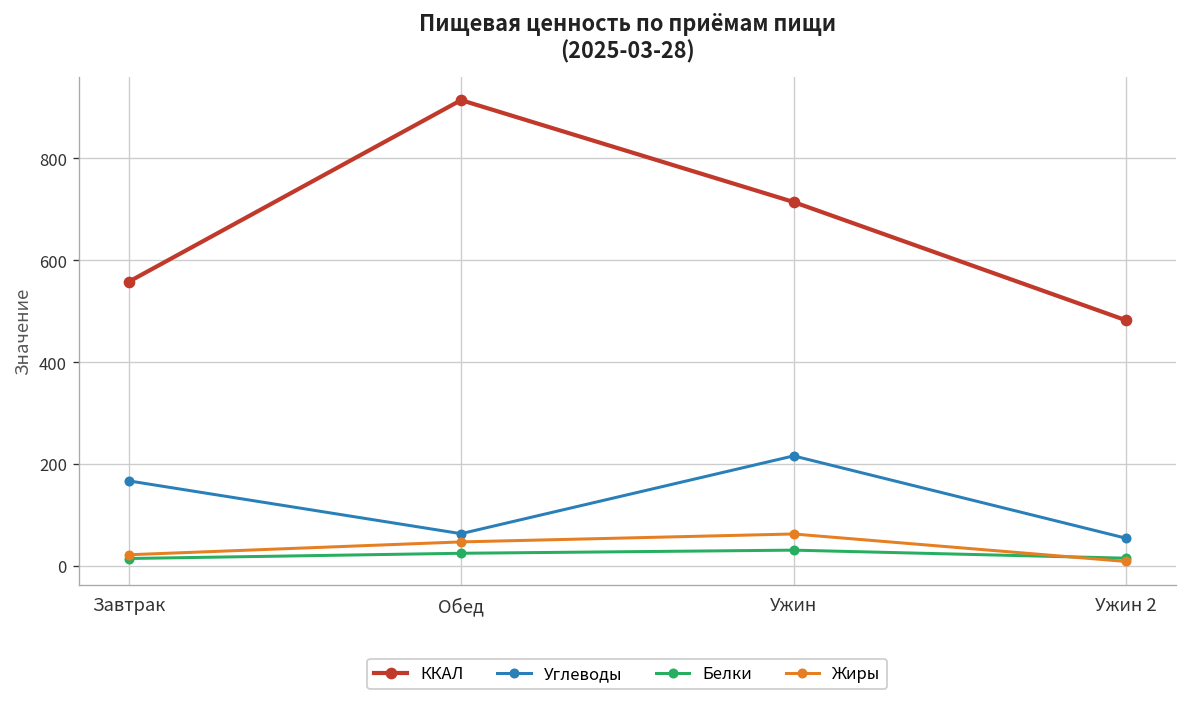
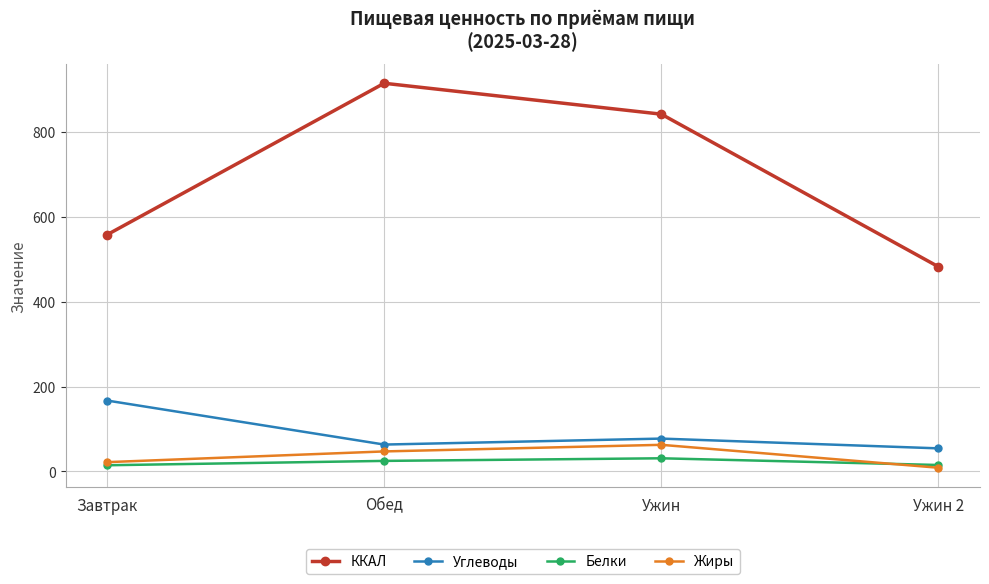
ККАЛ, Ужин: 710 -> 840
Углеводы, Ужин: 220 -> 80
